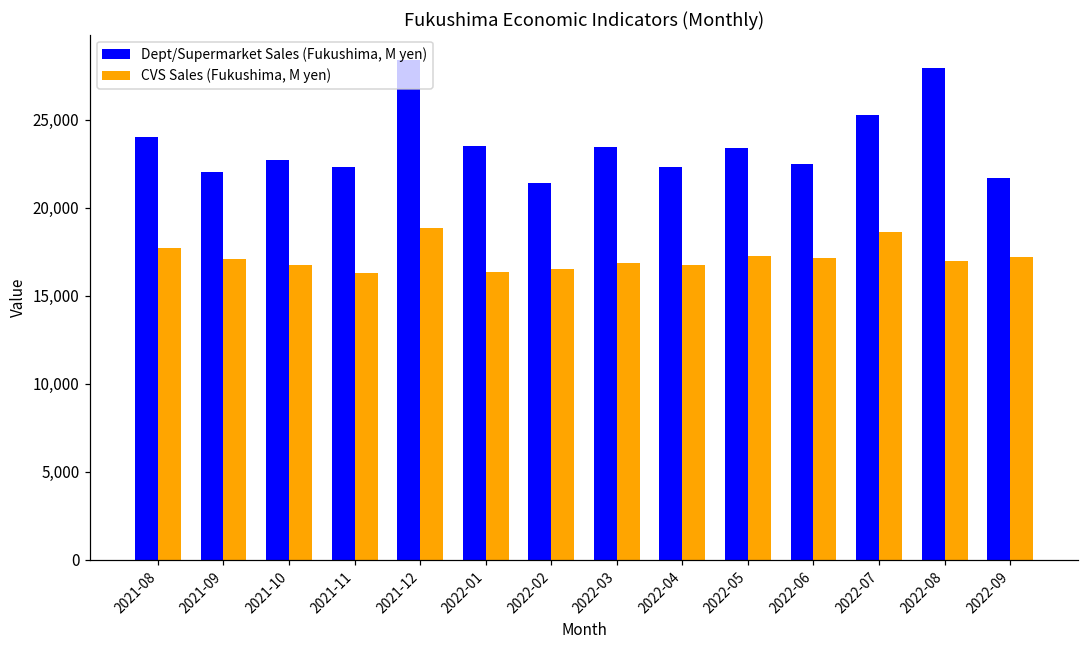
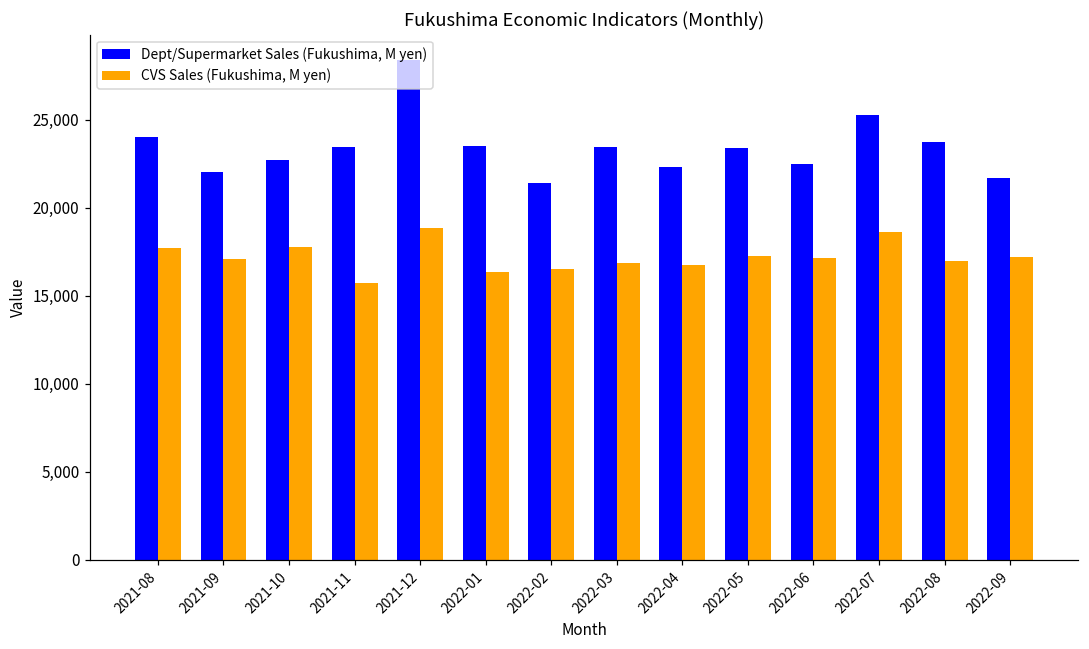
CVS Sales (Fukushima, M yen), 2021-10: 16,800 -> 17,800
Dept/Supermarket Sales (Fukushima, M yen), 2021-11: 22,300 -> 23,400
CVS Sales (Fukushima, M yen), 2021-11: 16,300 -> 15,700
Dept/Supermarket Sales (Fukushima, M yen), 2022-08: 27,900 -> 23,800
